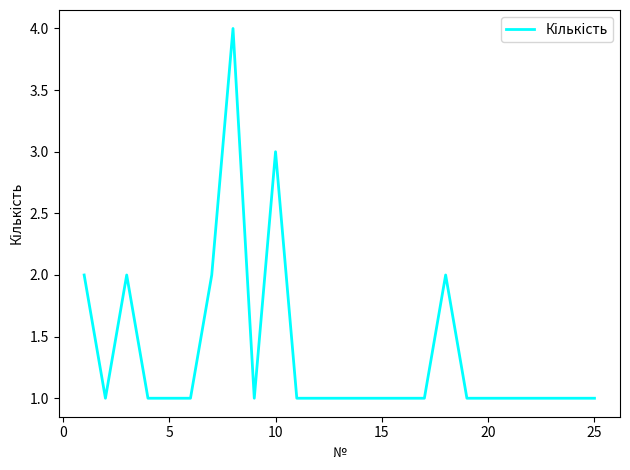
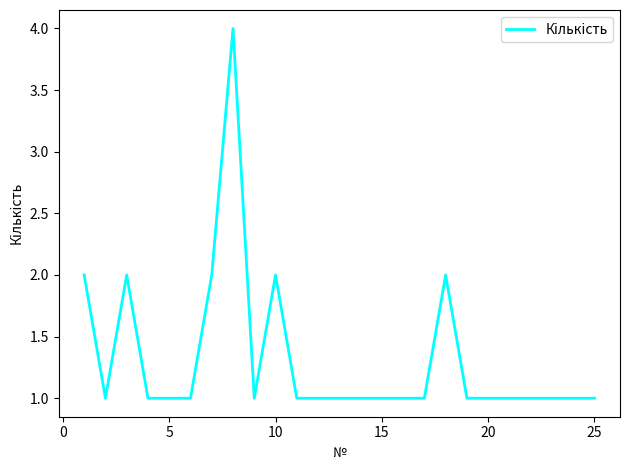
10: 3 -> 2
